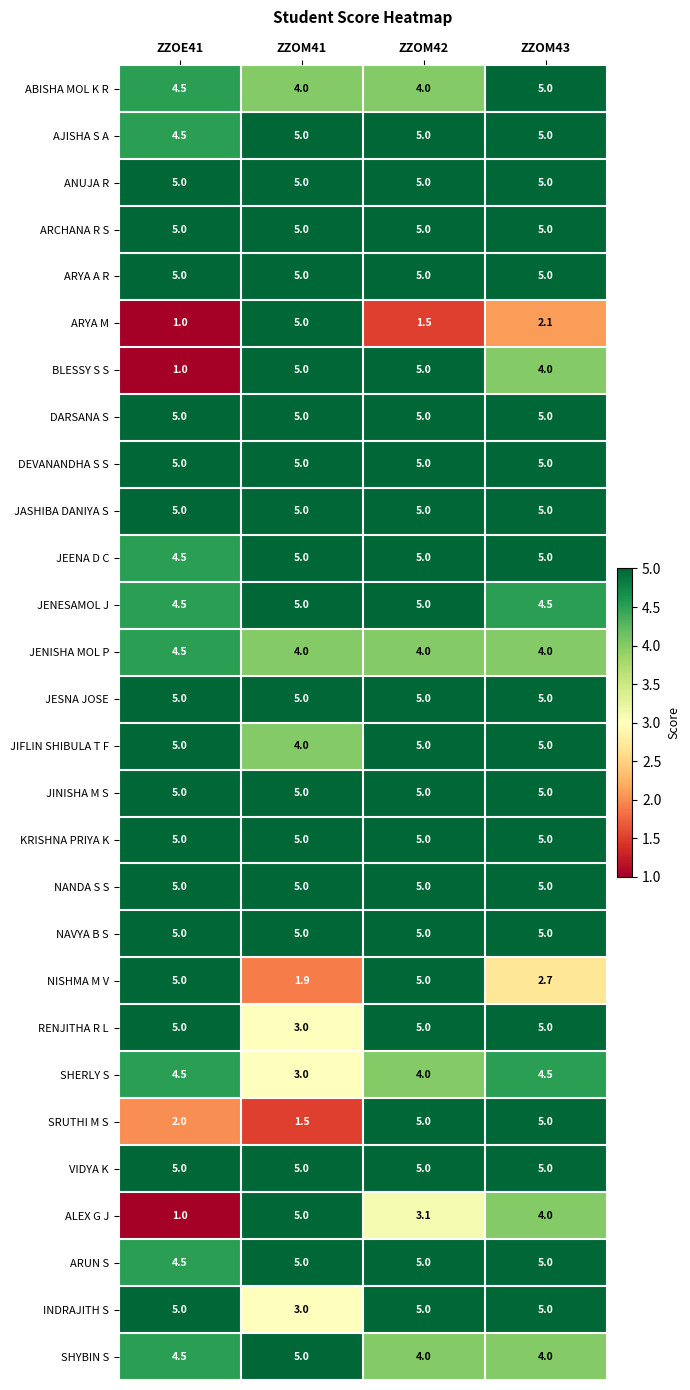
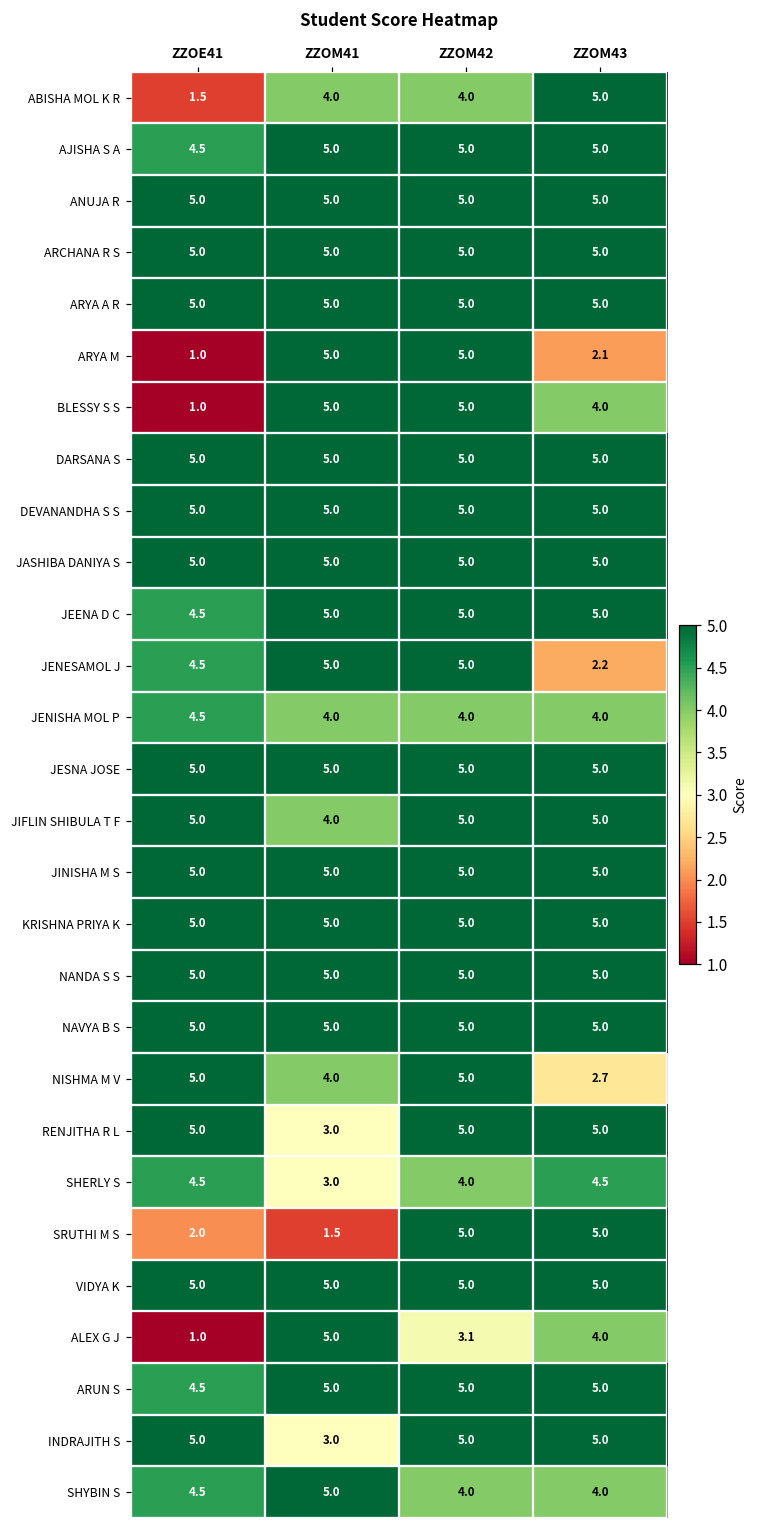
ABISHA MOL K R, ZZOE41: 4.5 -> 1.5
ARYA M, ZZOM42: 1.5 -> 5.0
JENESAMOL J, ZZOM43: 4.5 -> 2.2
NISHMA M V, ZZOM41: 1.9 -> 4.0
